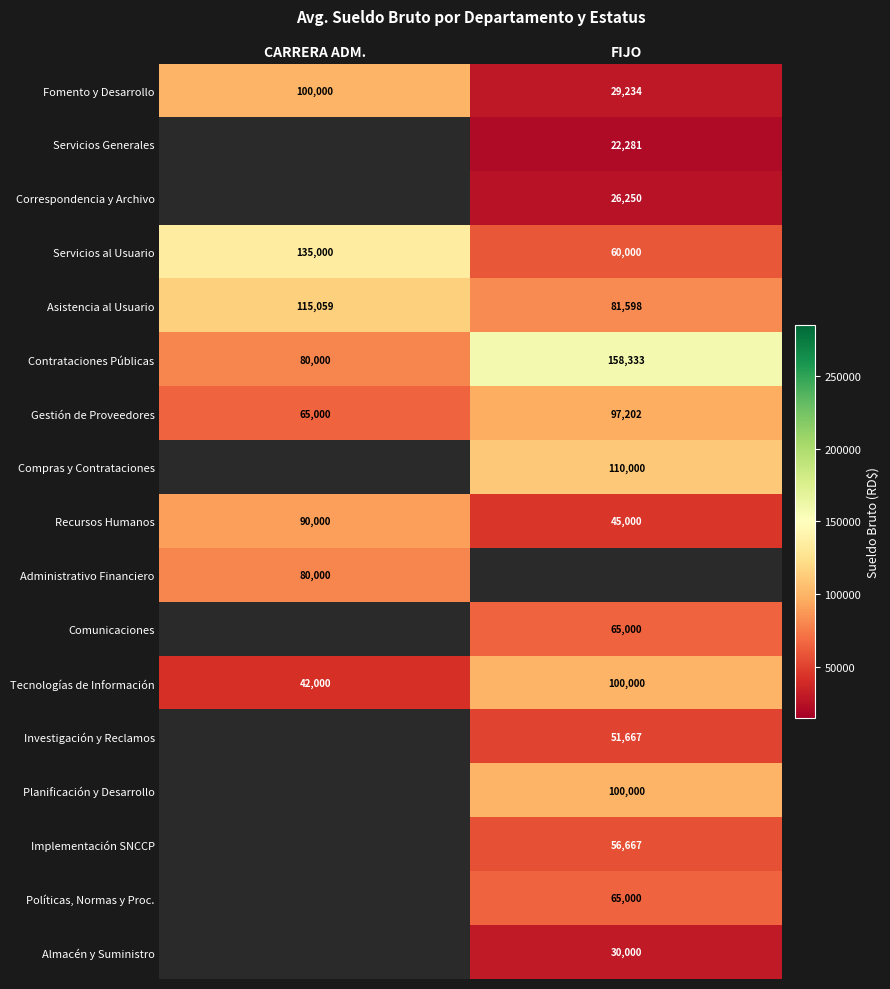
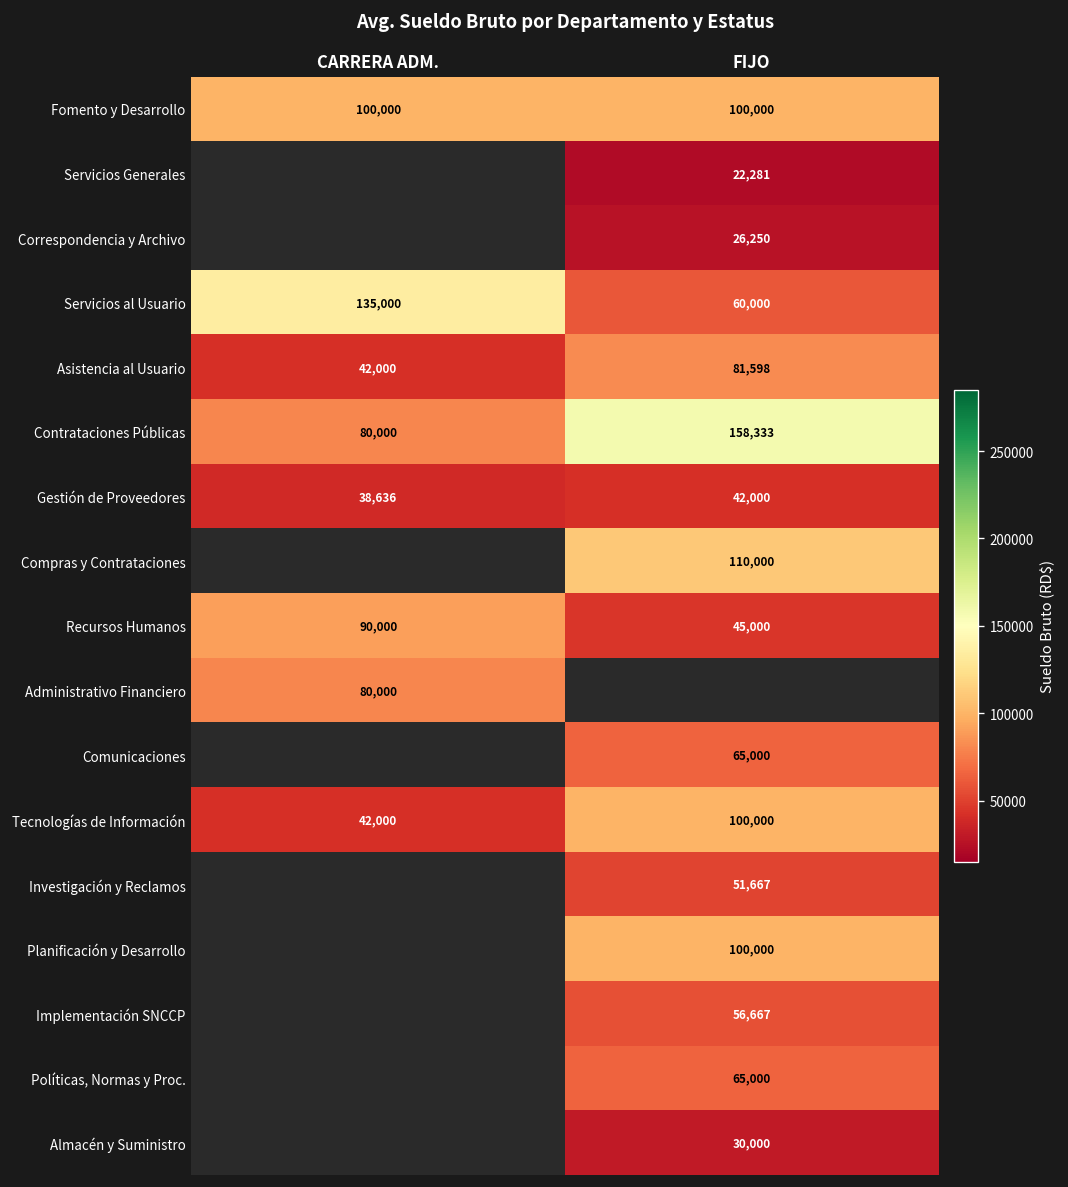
Fomento y Desarrollo, FIJO: 29,234 -> 100,000
Asistencia al Usuario, CARRERA ADM.: 115,059 -> 42,000
Gestión de Proveedores, CARRERA ADM.: 65,000 -> 38,636
Gestión de Proveedores, FIJO: 97,202 -> 42,000
